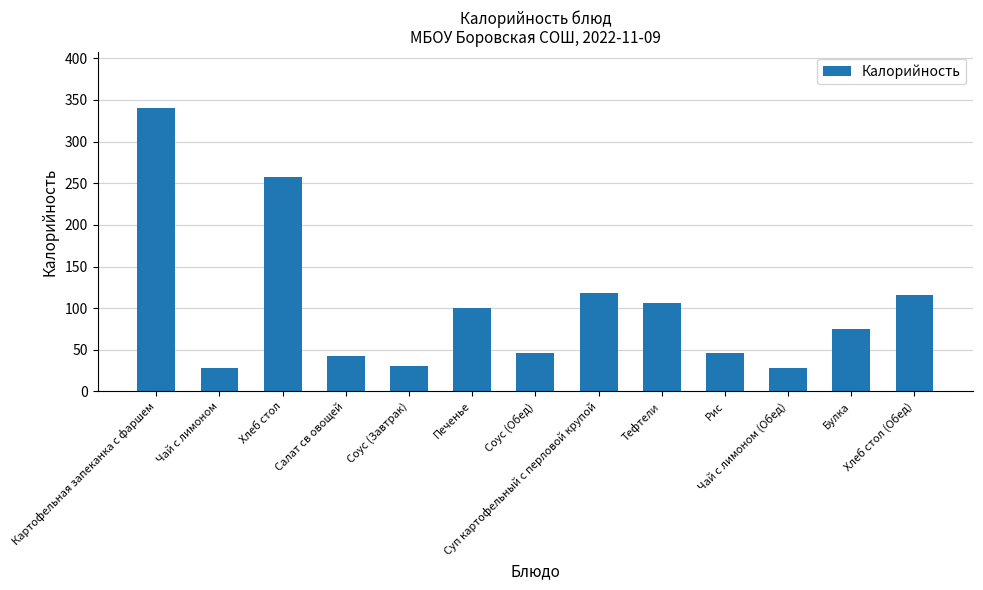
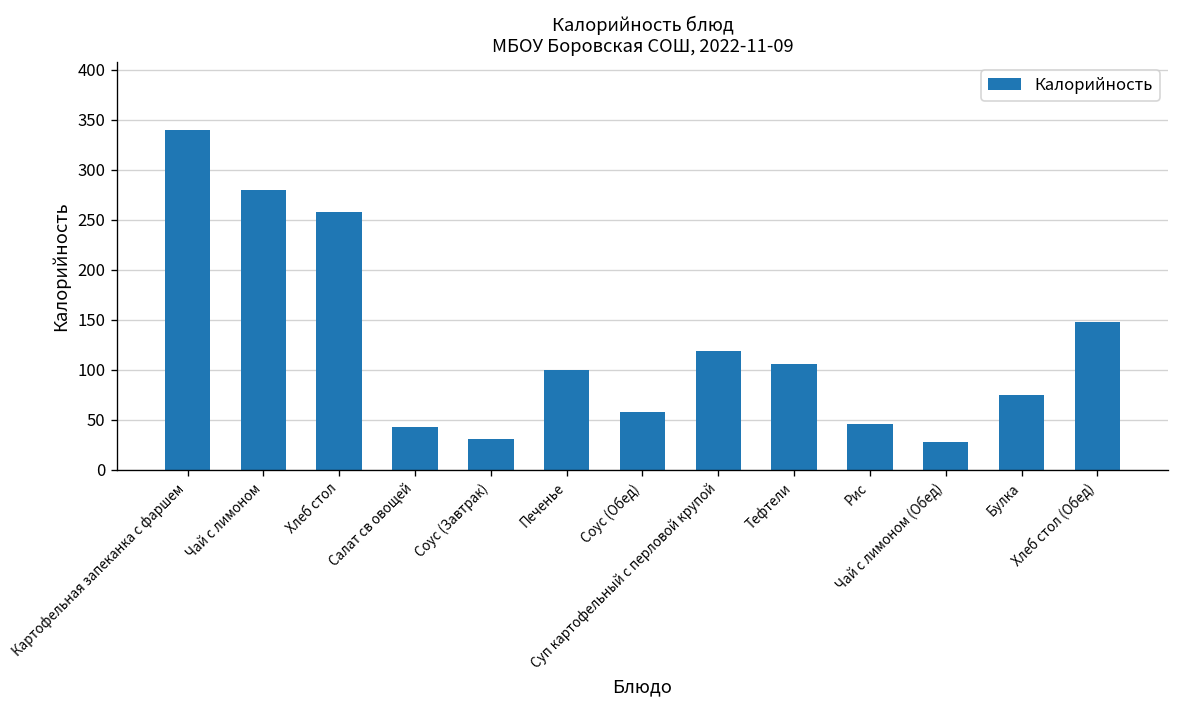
Чай с лимоном: 30 -> 280
Соус (Обед): 50 -> 60
Хлеб стол (Обед): 120 -> 150
